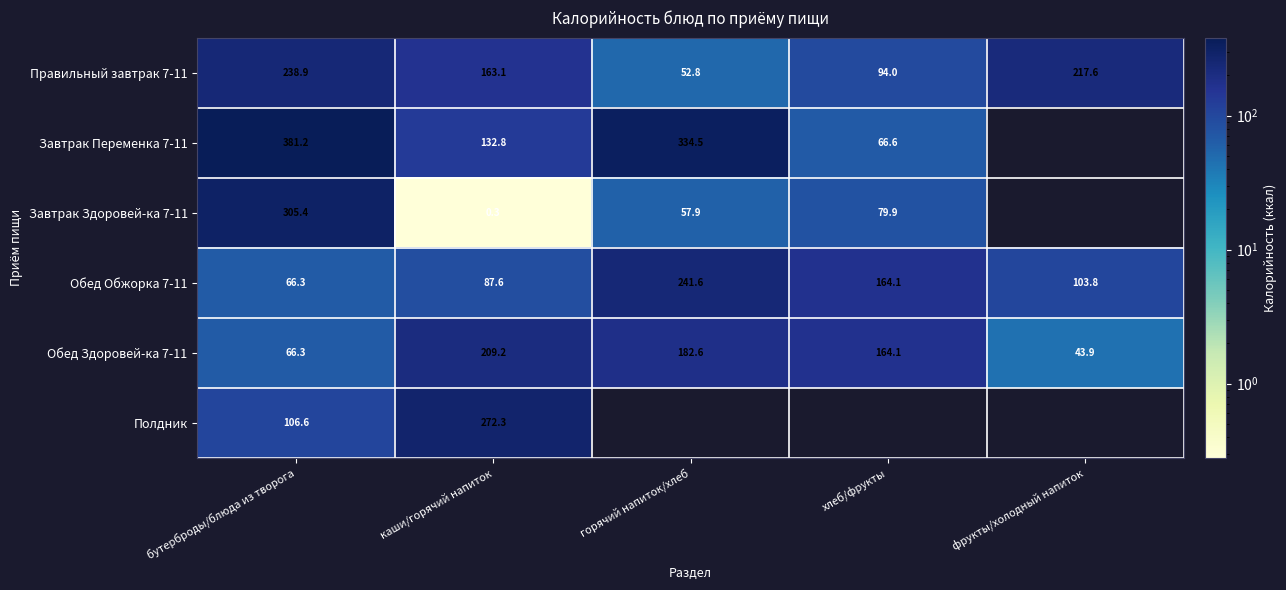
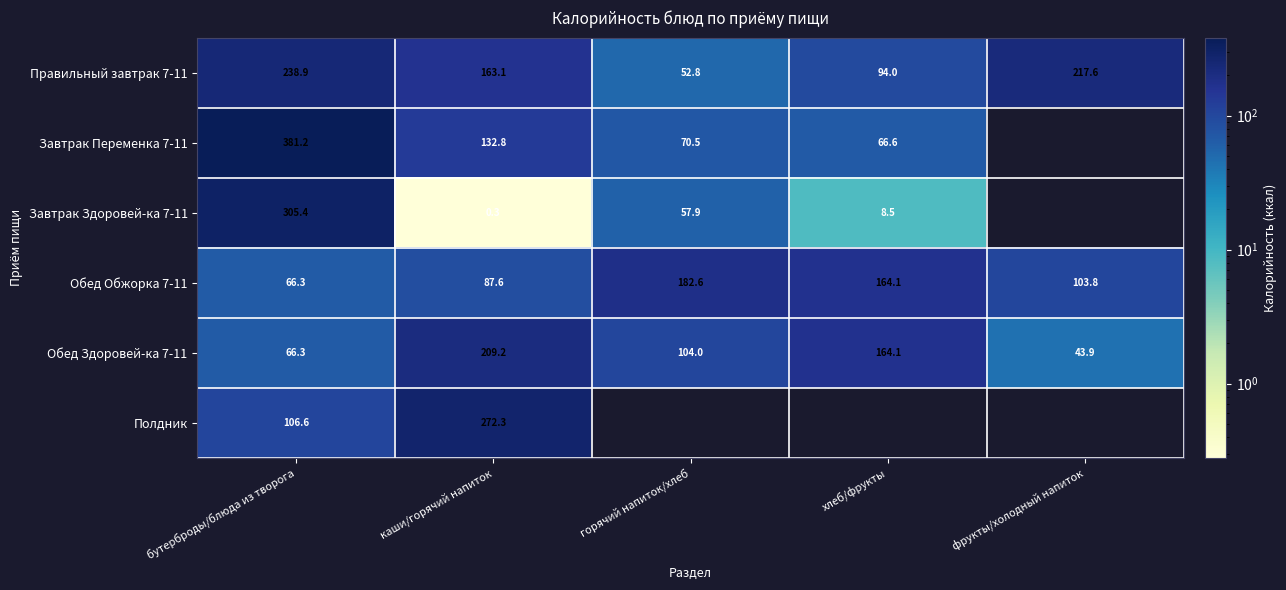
Завтрак Переменка 7-11, горячий напиток/хлеб: 334.5 -> 70.5
Завтрак Здоровей-ка 7-11, хлеб/фрукты: 79.9 -> 8.5
Обед Обжорка 7-11, горячий напиток/хлеб: 241.6 -> 182.6
Обед Здоровей-ка 7-11, горячий напиток/хлеб: 182.6 -> 104.0
